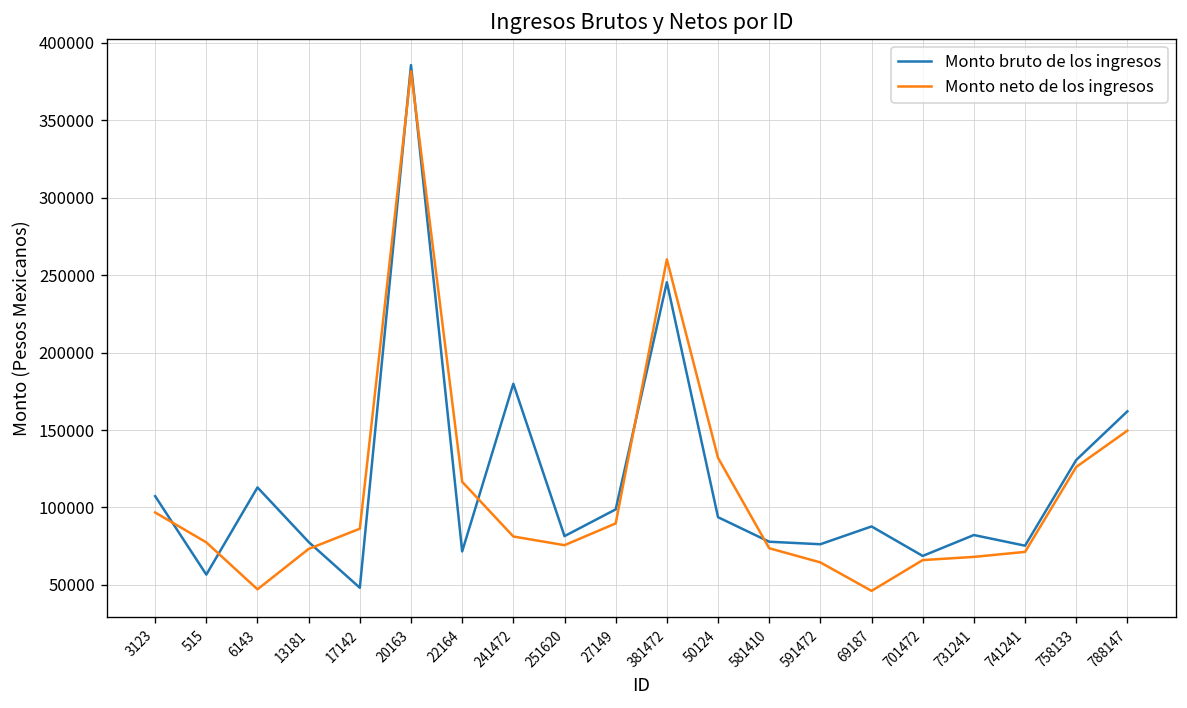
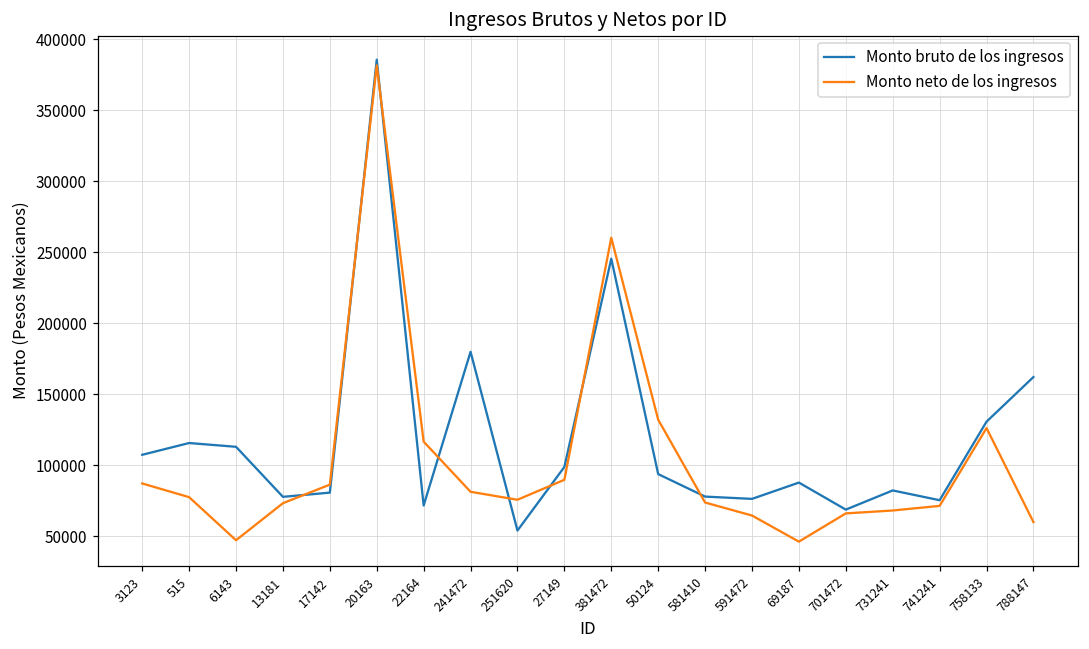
Monto neto de los ingresos, 3123: 97000 -> 87000
Monto bruto de los ingresos, 515: 57000 -> 116000
Monto bruto de los ingresos, 17142: 48000 -> 81000
Monto bruto de los ingresos, 251620: 82000 -> 54000
Monto neto de los ingresos, 788147: 150000 -> 60000
